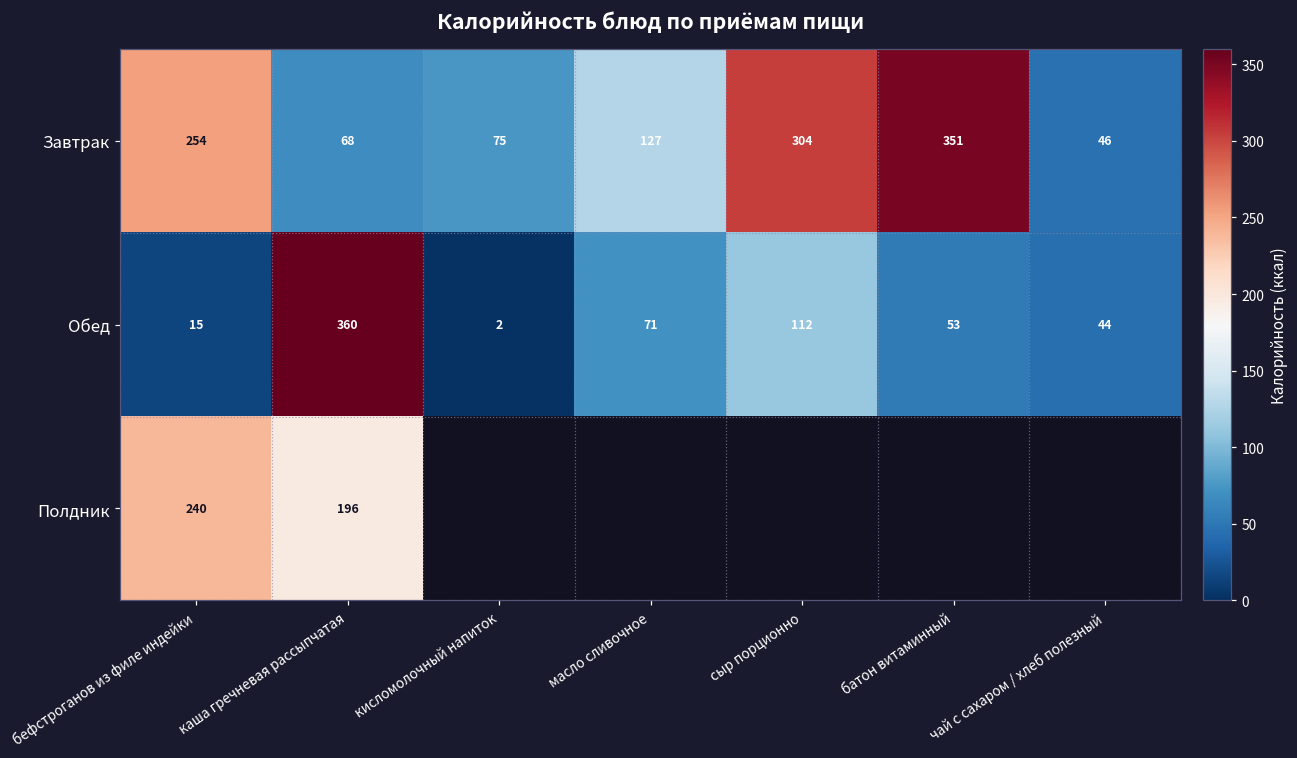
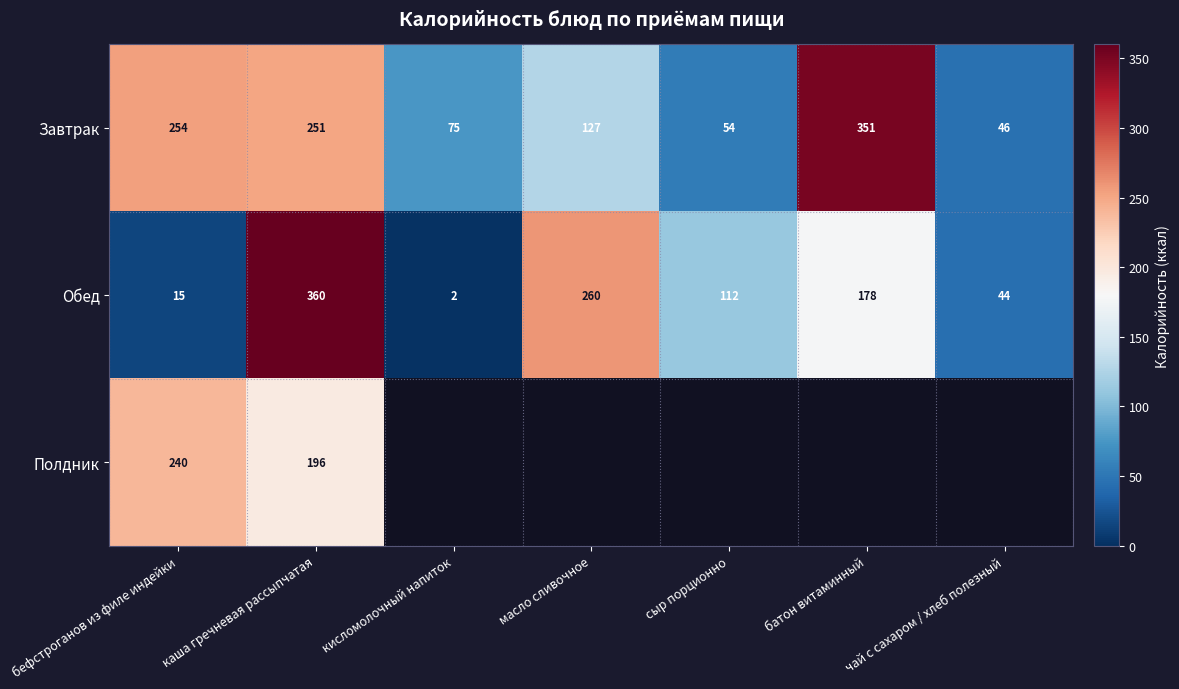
Завтрак, каша гречневая рассыпчатая: 68 -> 251
Завтрак, сыр порционно: 304 -> 54
Обед, масло сливочное: 71 -> 260
Обед, батон витаминный: 53 -> 178
